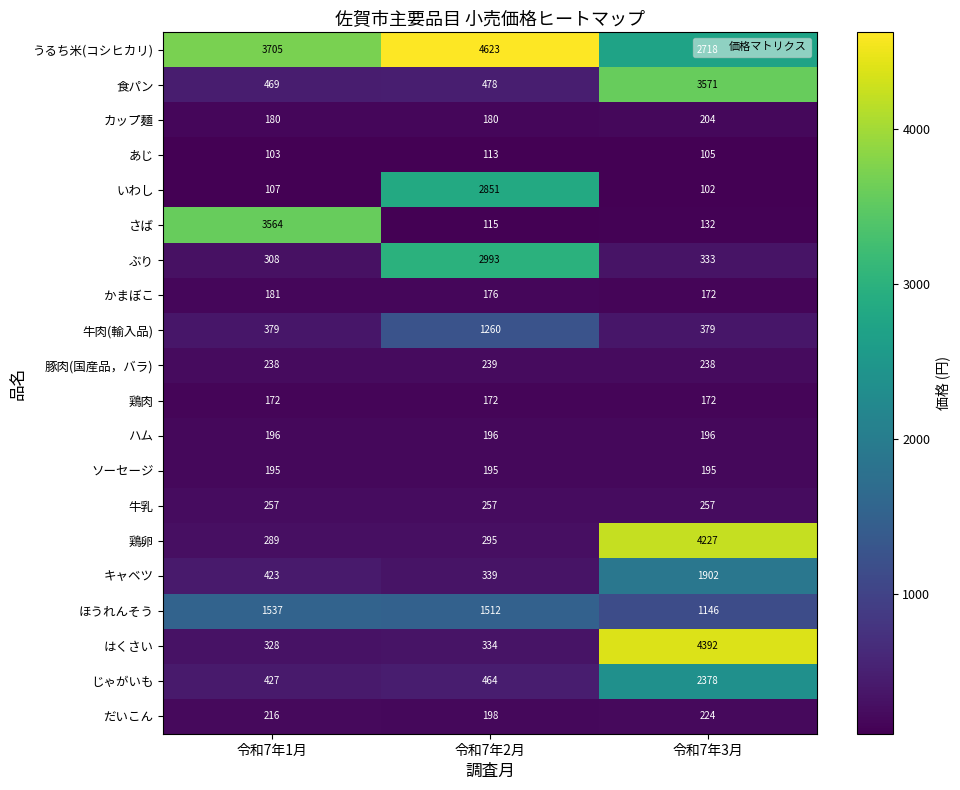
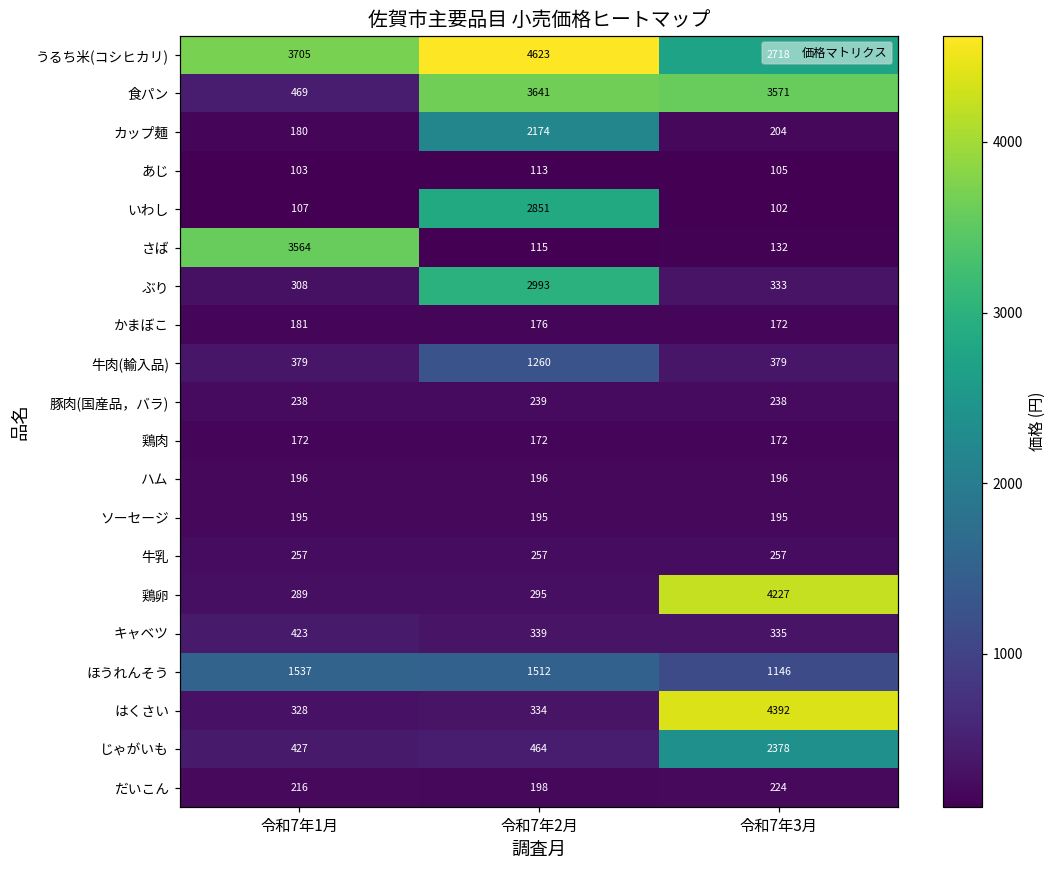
食パン, 令和7年2月: 478 -> 3641
カップ麺, 令和7年2月: 180 -> 2174
キャベツ, 令和7年3月: 1902 -> 335
